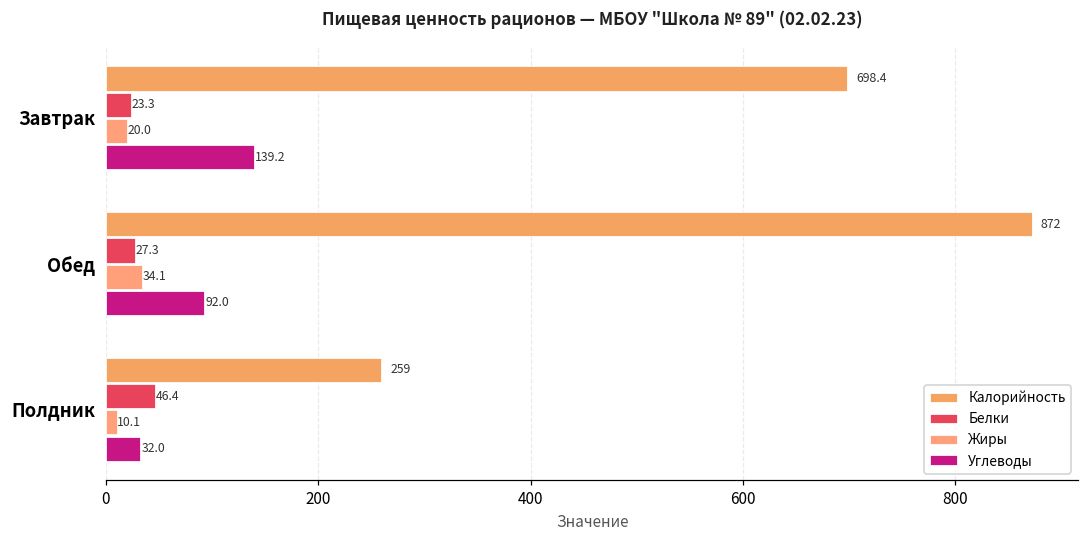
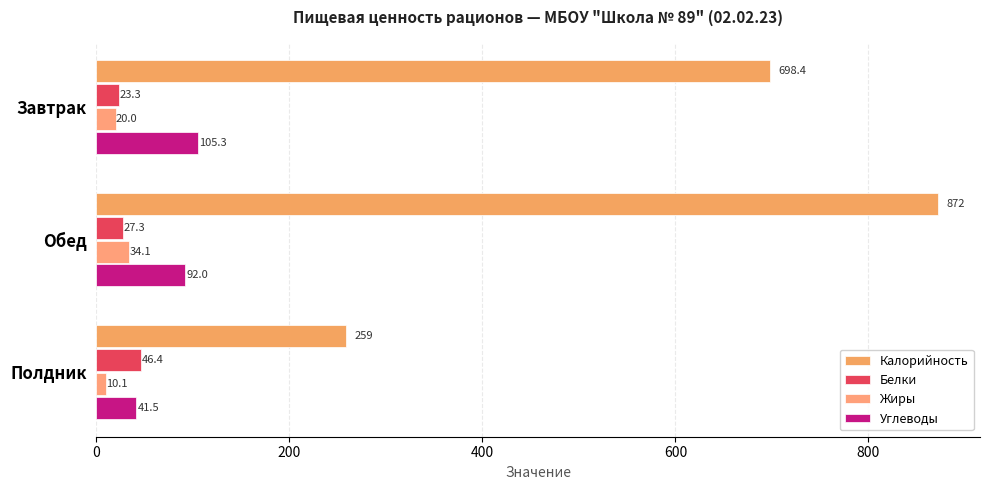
Углеводы, Завтрак: 139.2 -> 105.3
Углеводы, Полдник: 32.0 -> 41.5
